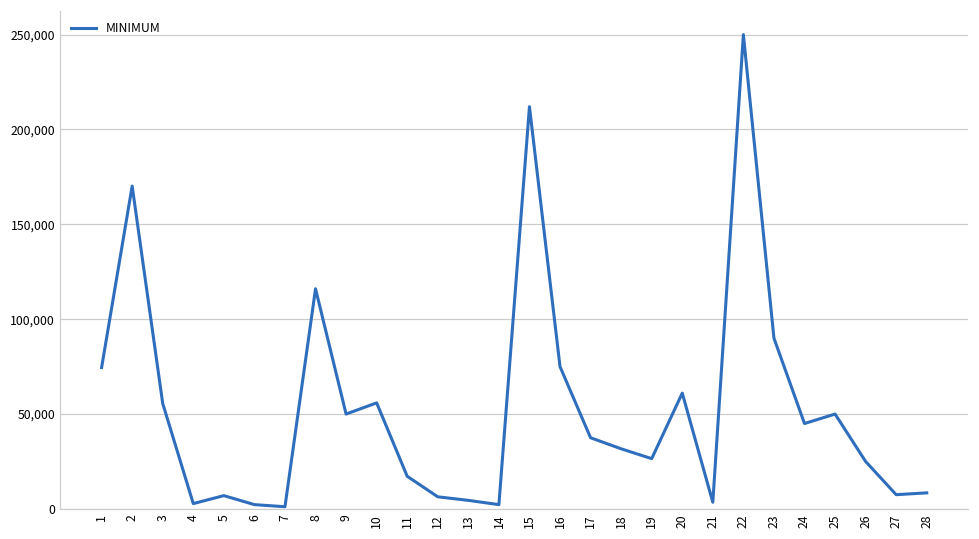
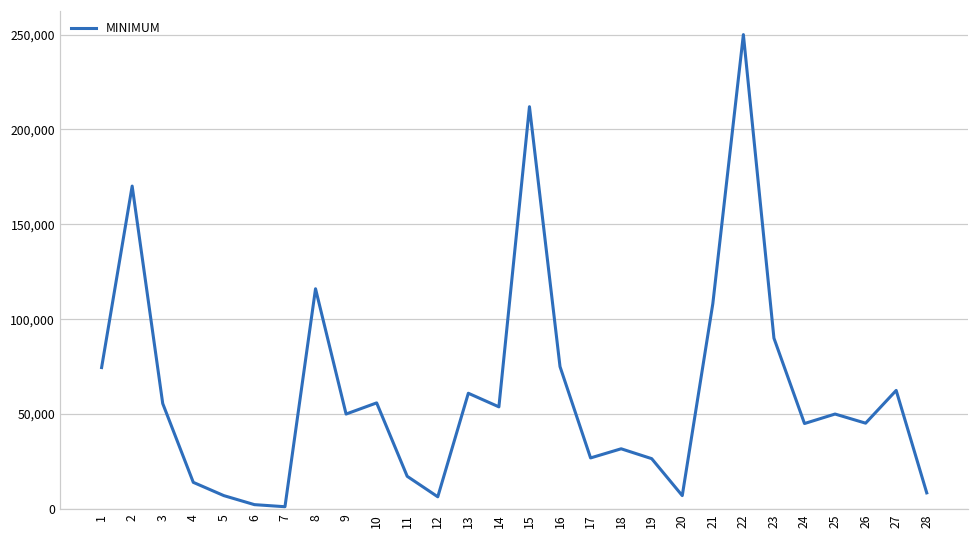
4: 3,000 -> 14,000
13: 5,000 -> 61,000
14: 2,000 -> 54,000
17: 38,000 -> 27,000
20: 61,000 -> 7,000
21: 4,000 -> 108,000
26: 25,000 -> 45,000
27: 8,000 -> 62,000
